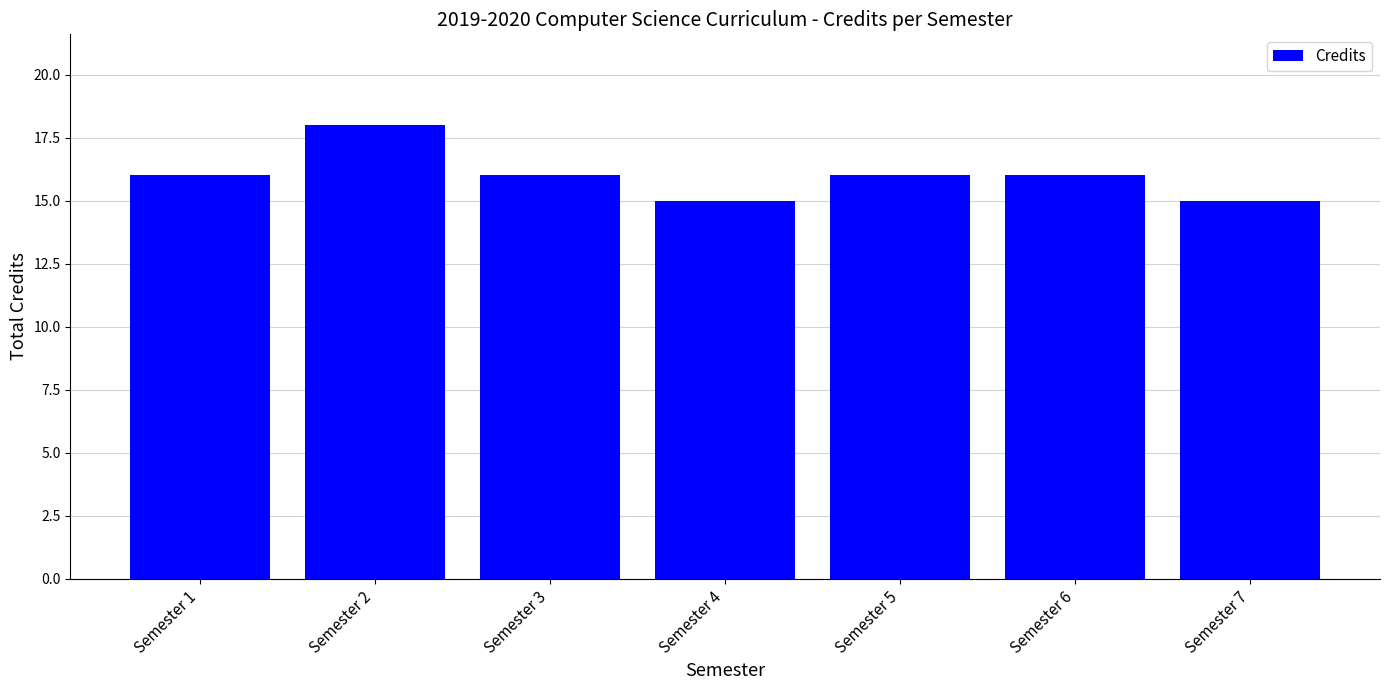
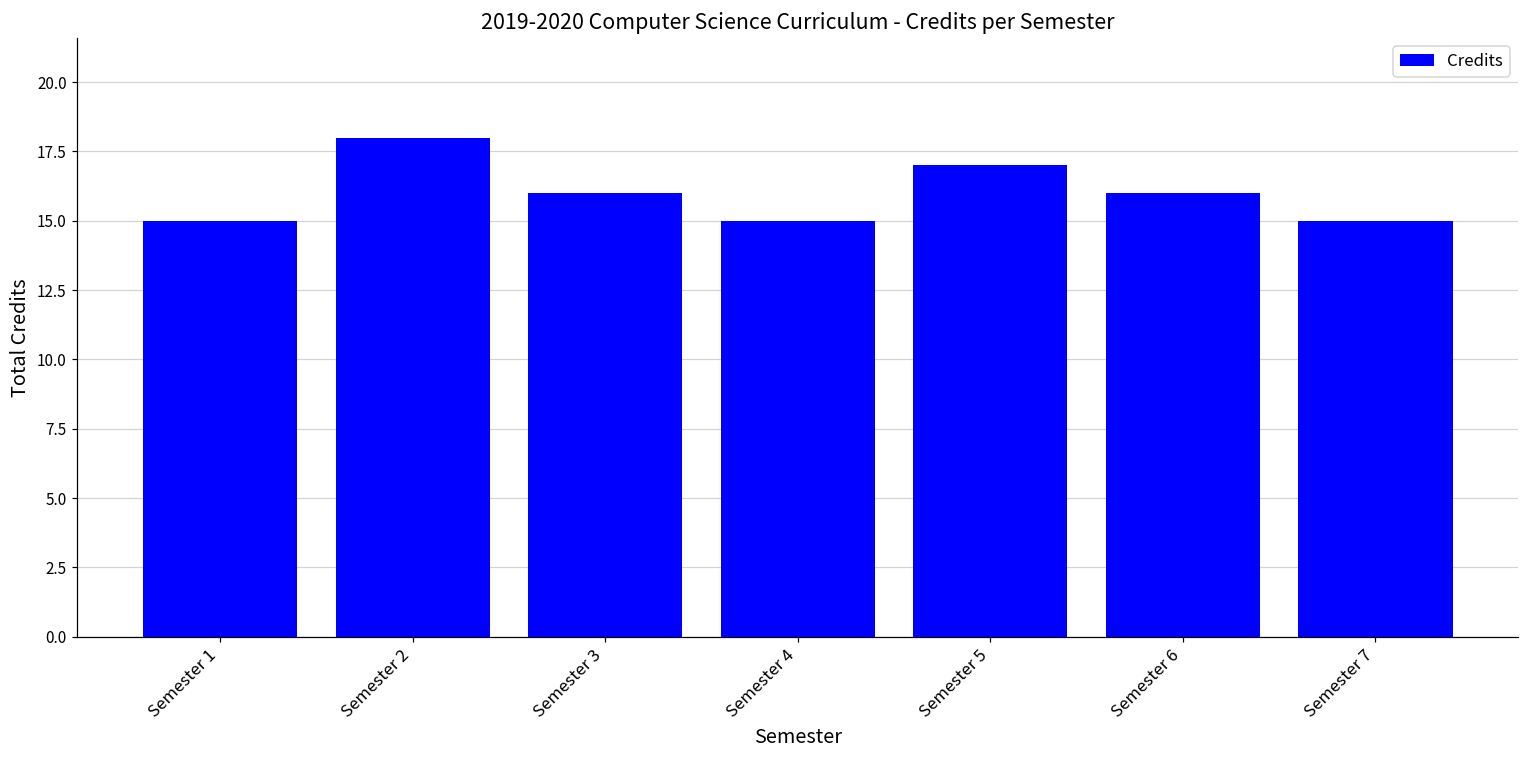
Semester 1: 16 -> 15
Semester 5: 16 -> 17
